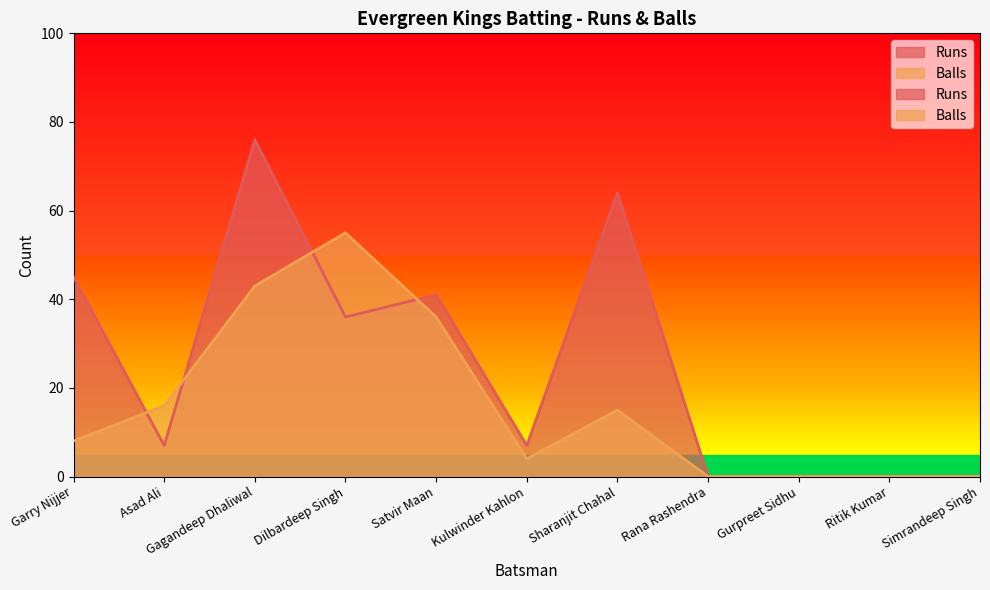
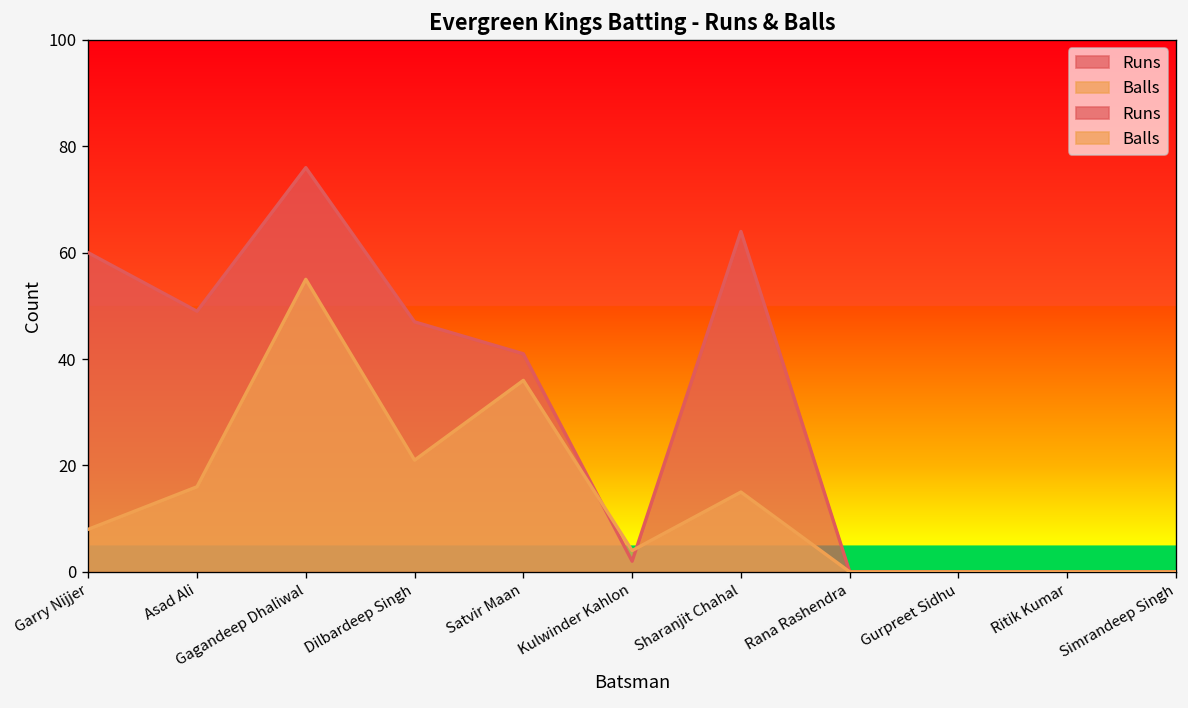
Runs, Garry Nijjer: 45 -> 60
Runs, Asad Ali: 7 -> 49
Balls, Gagandeep Dhaliwal: 43 -> 55
Runs, Dilbardeep Singh: 36 -> 47
Balls, Dilbardeep Singh: 55 -> 21
Runs, Kulwinder Kahlon: 7 -> 2
